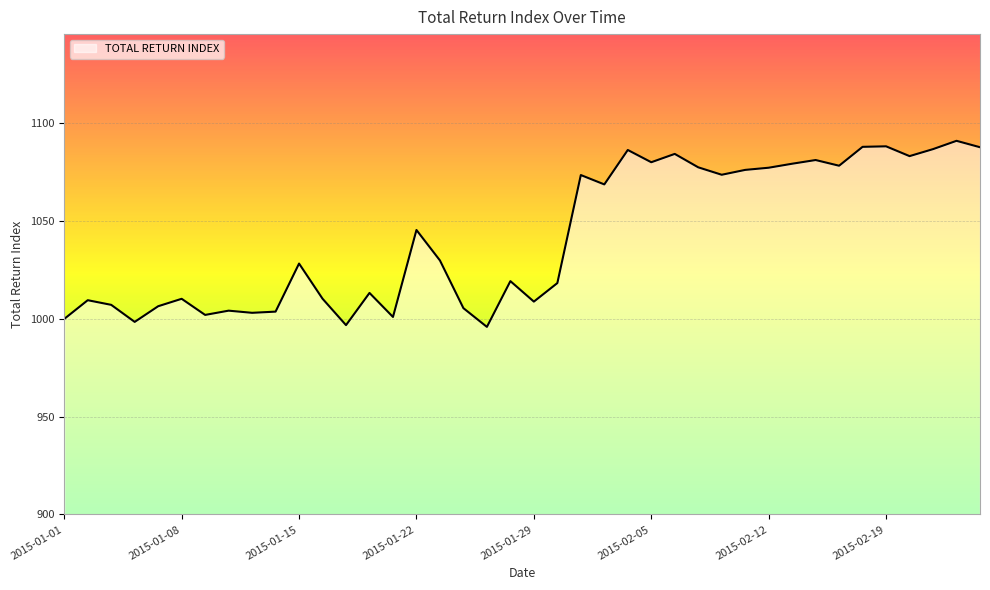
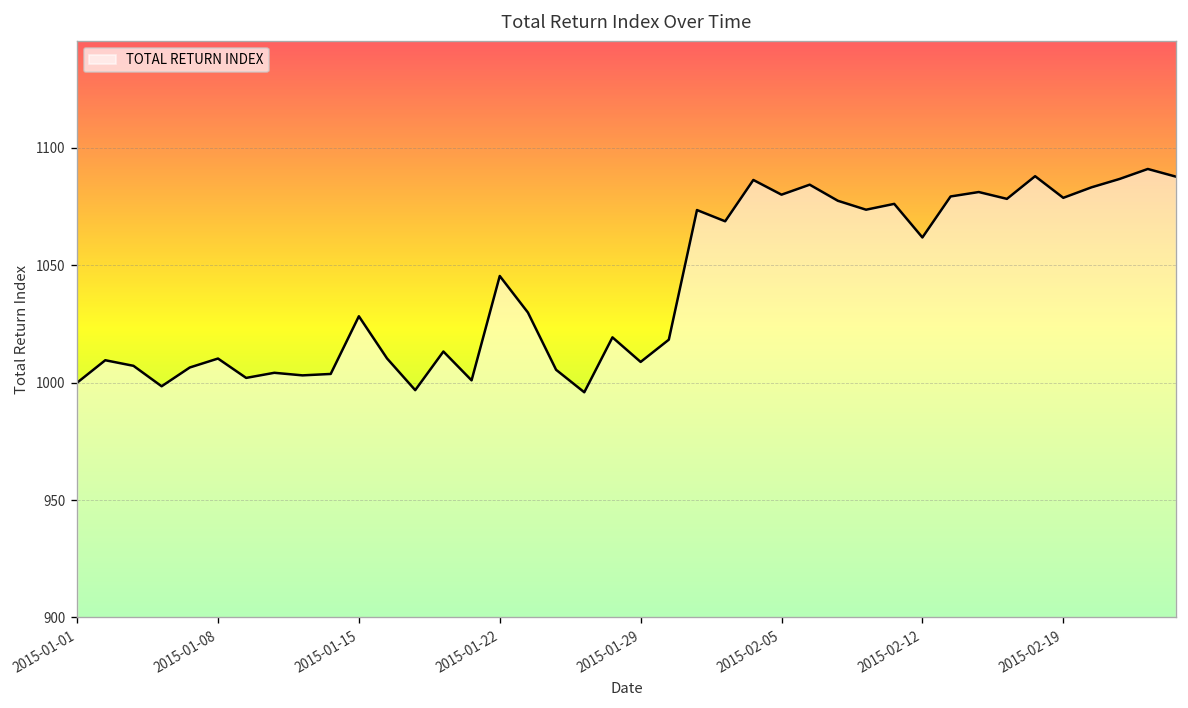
2015-02-12: 1077 -> 1062
2015-02-19: 1088 -> 1079
